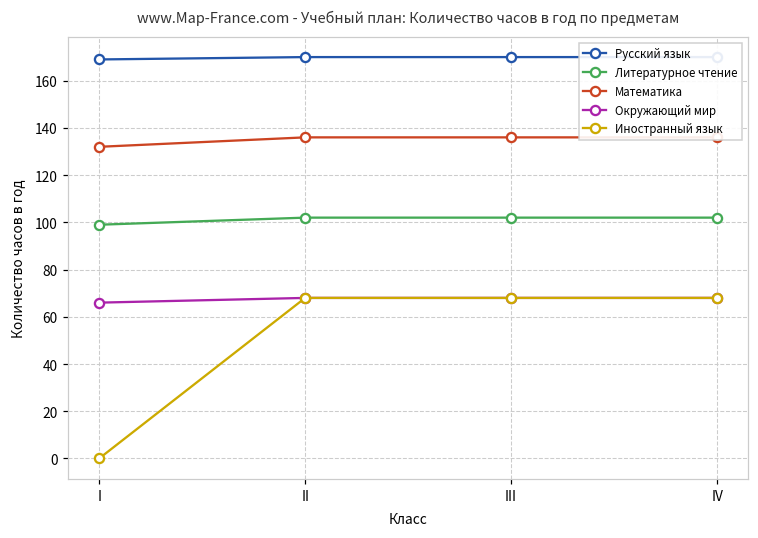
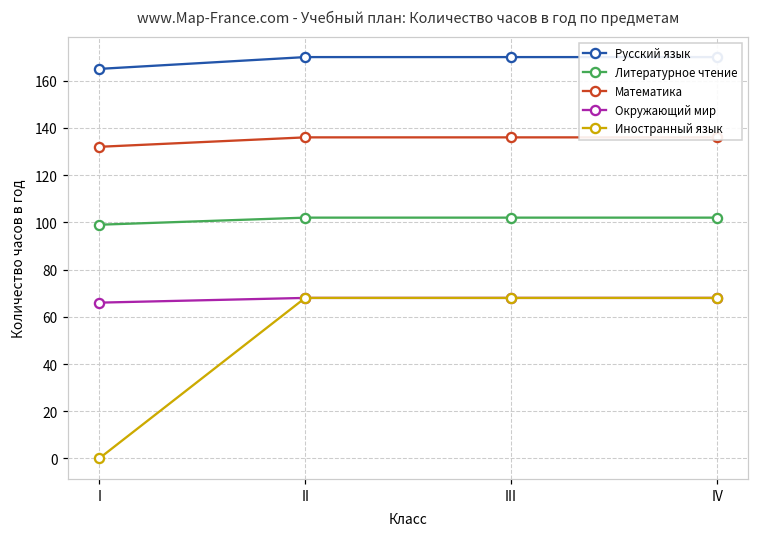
Русский язык, I: 169 -> 165
